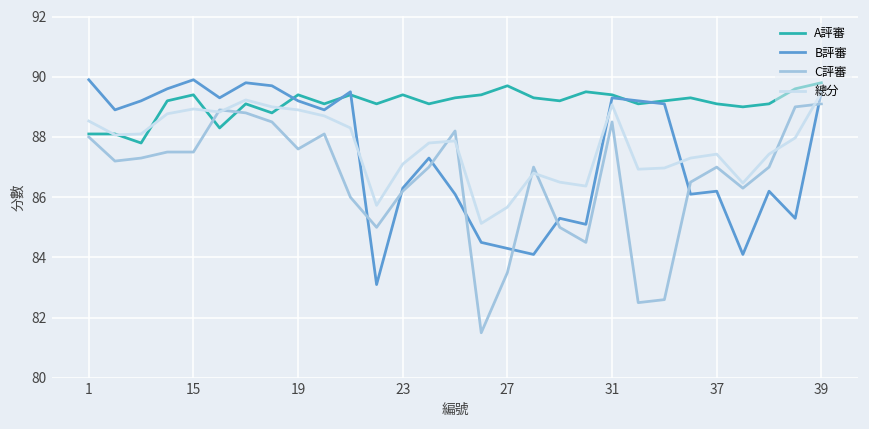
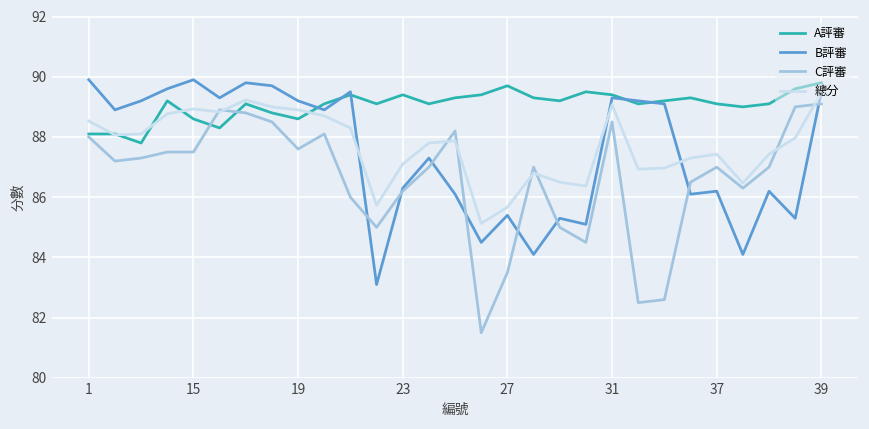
A評審, 15: 89.4 -> 88.6
A評審, 19: 89.4 -> 88.6
B評審, 27: 84.3 -> 85.4
